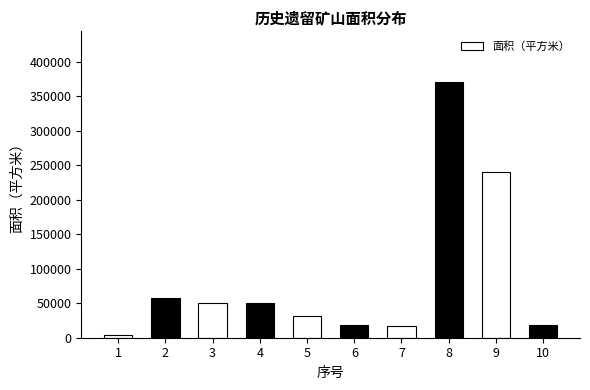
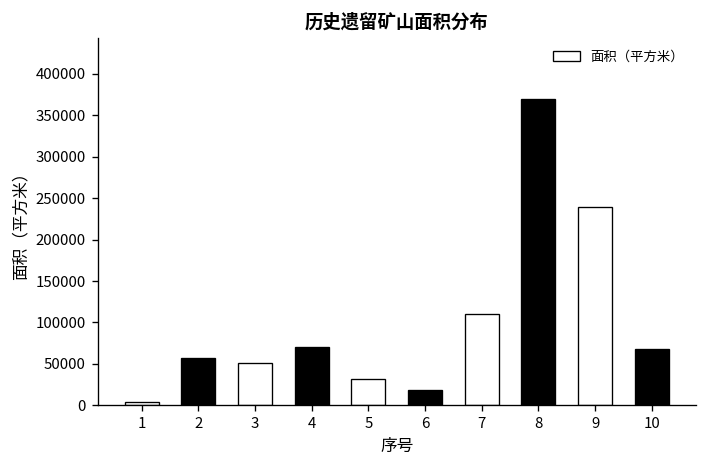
4: 50000 -> 70000
7: 20000 -> 110000
10: 20000 -> 70000
